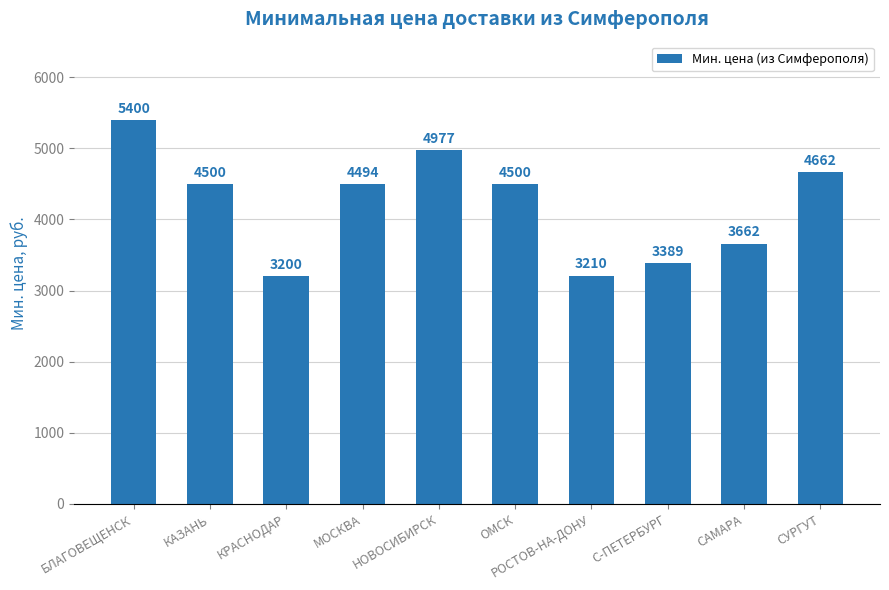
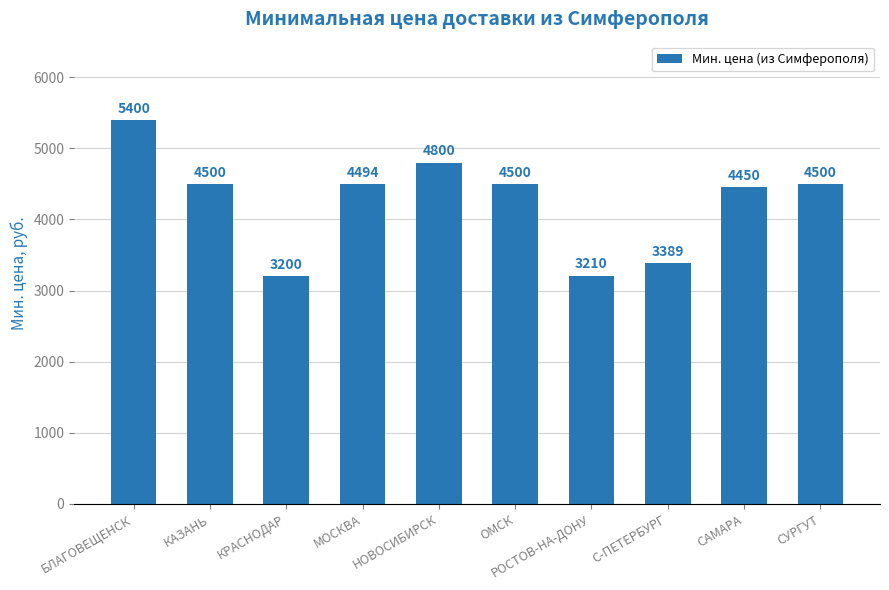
НОВОСИБИРСК: 4977 -> 4800
САМАРА: 3662 -> 4450
СУРГУТ: 4662 -> 4500
